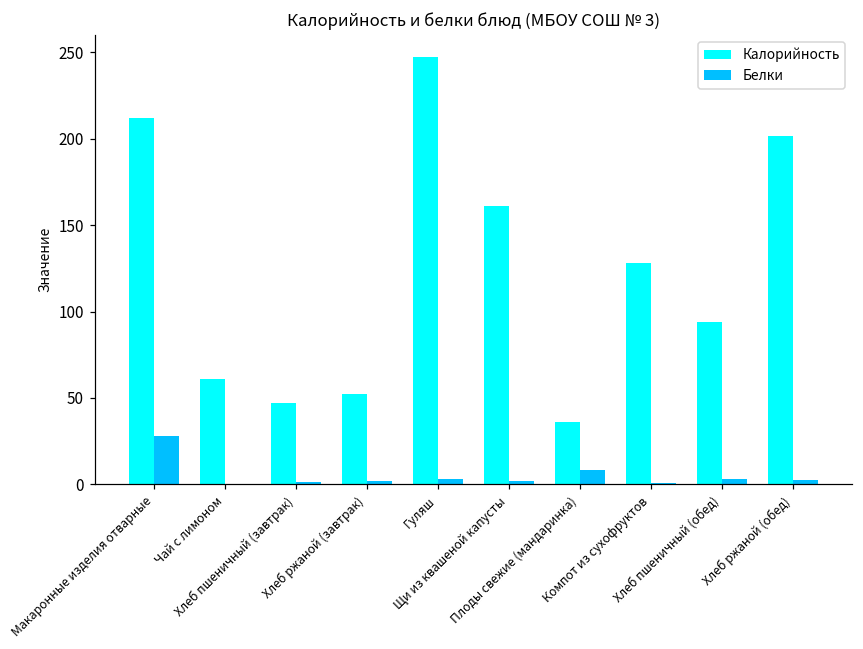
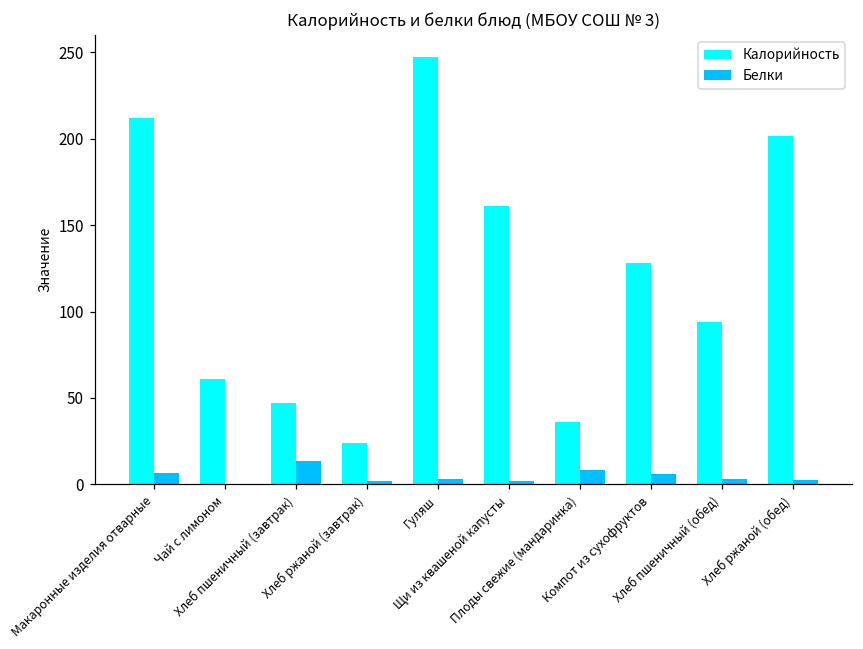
Белки, Макаронные изделия отварные: 28 -> 7
Белки, Хлеб пшеничный (завтрак): 2 -> 13
Калорийность, Хлеб ржаной (завтрак): 52 -> 24
Белки, Компот из сухофруктов: 1 -> 6
